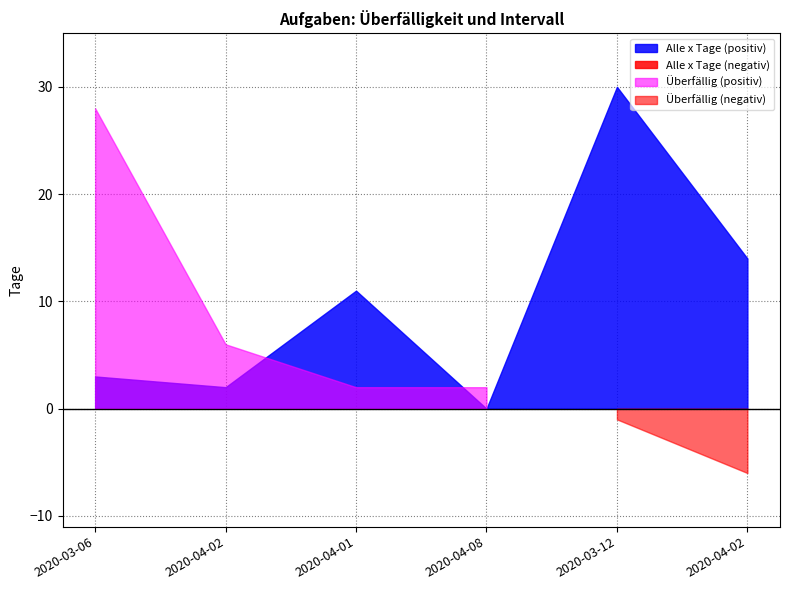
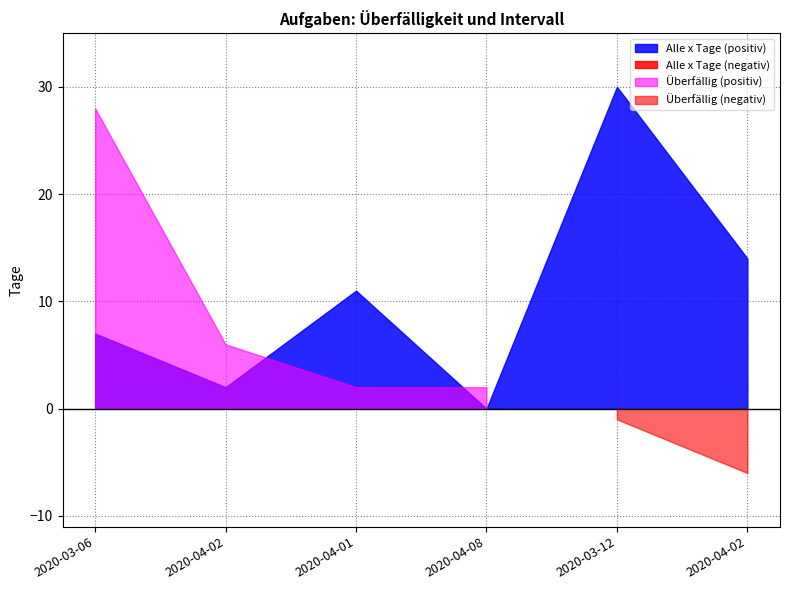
Alle x Tage (positiv), 2020-03-06: 3 -> 7
